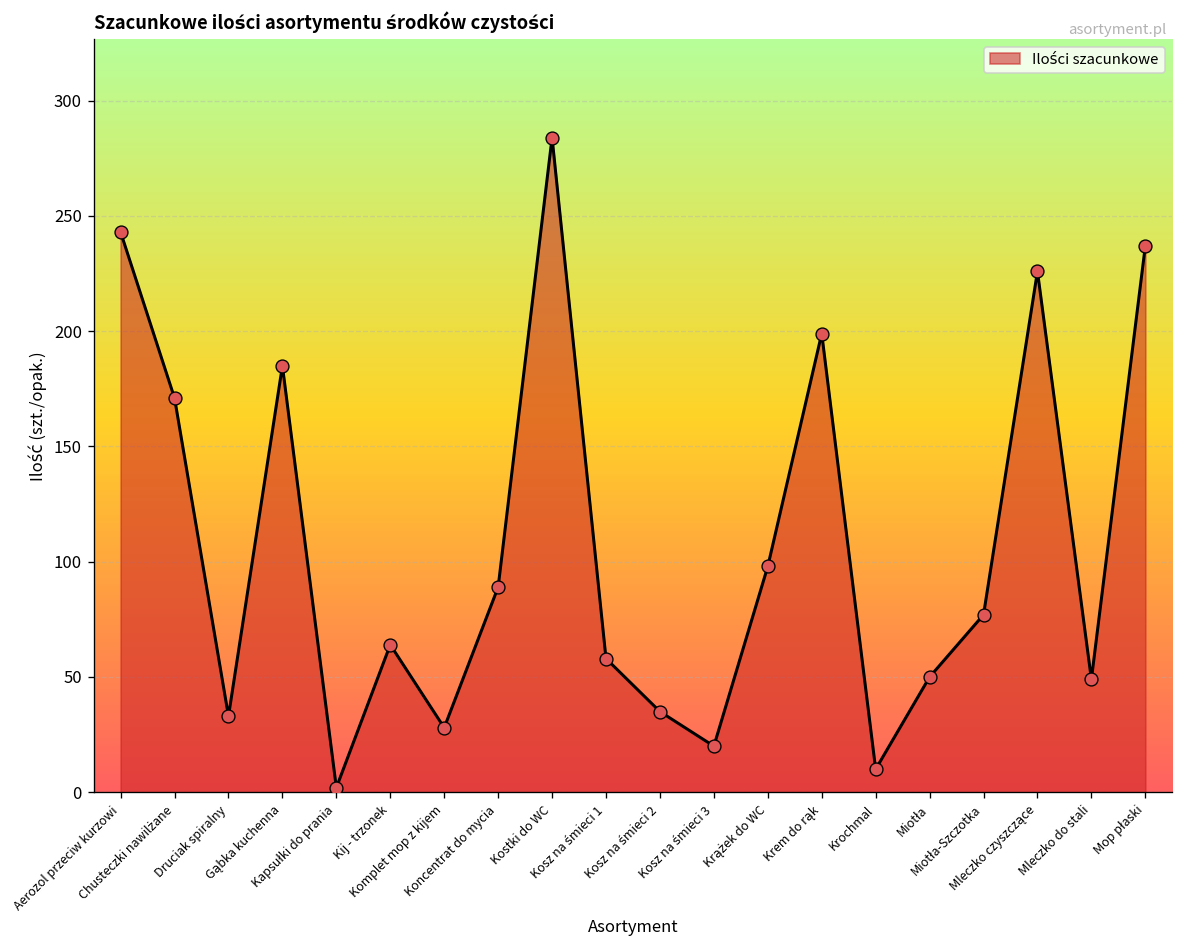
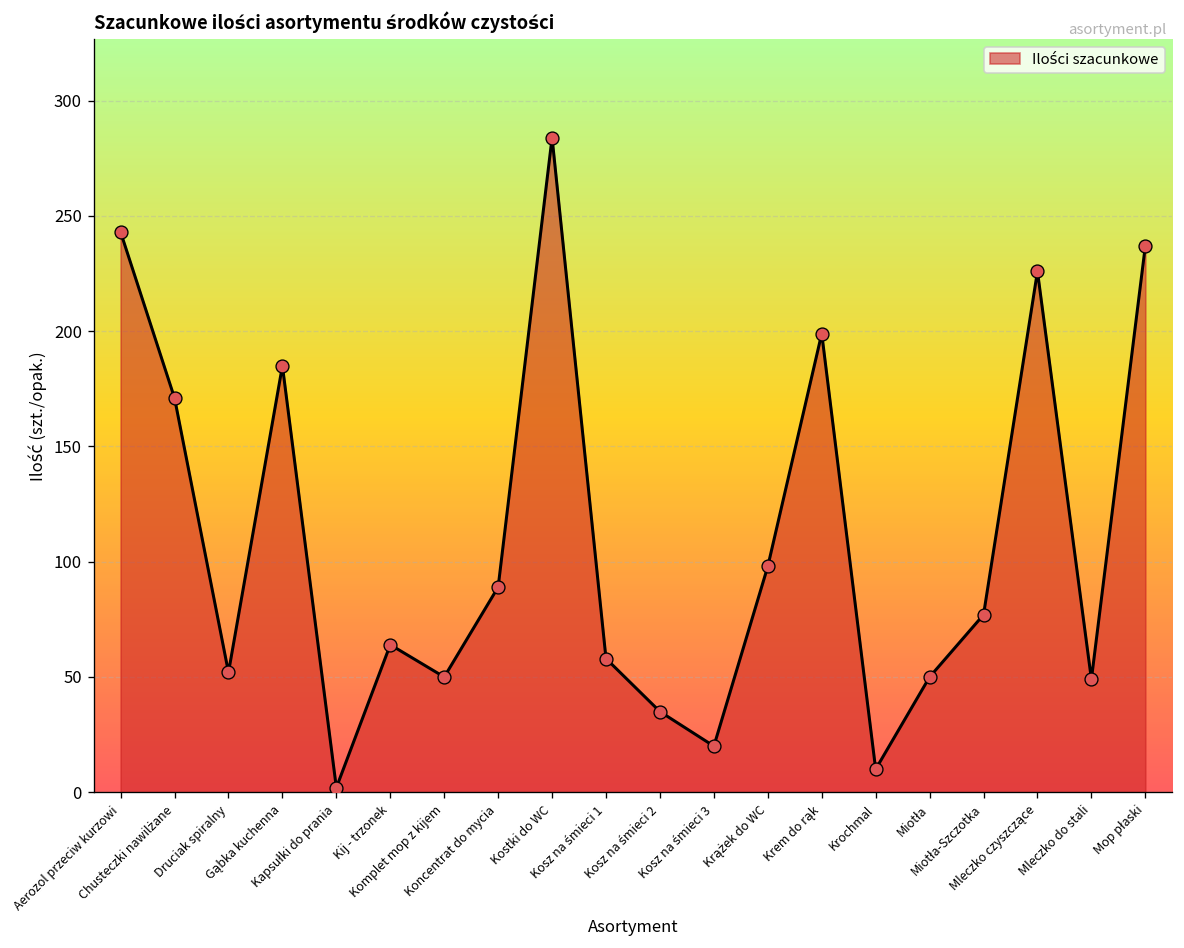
Druciak spiralny: 33 -> 52
Komplet mop z kijem: 28 -> 50
